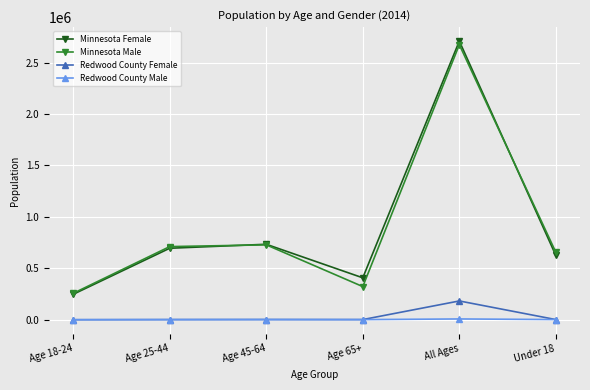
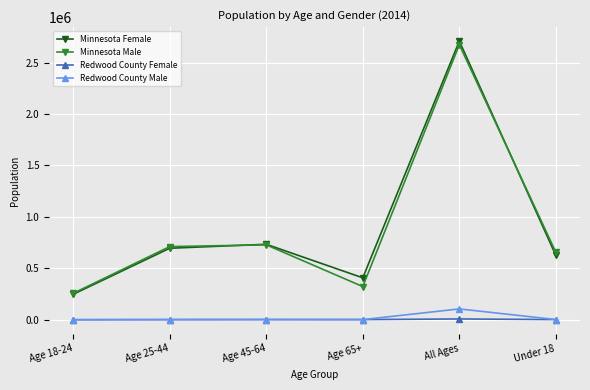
Redwood County Female, All Ages: 180000 -> 10000
Redwood County Male, All Ages: 10000 -> 110000
